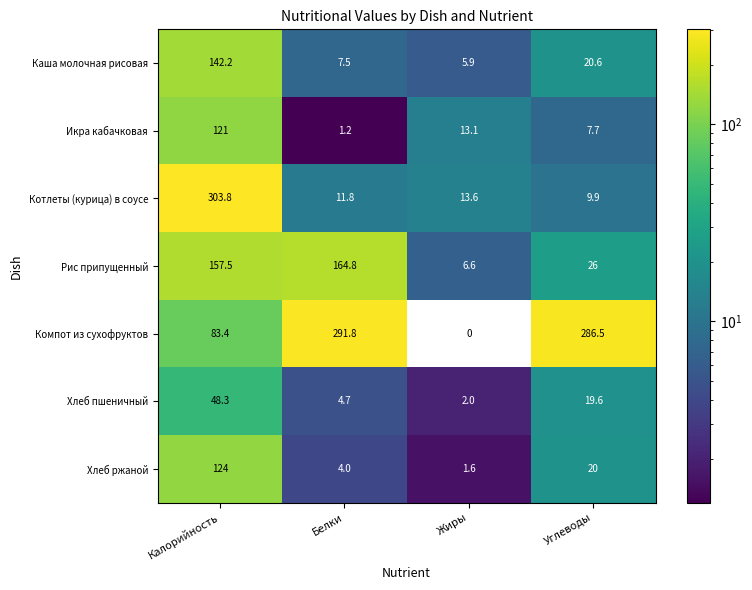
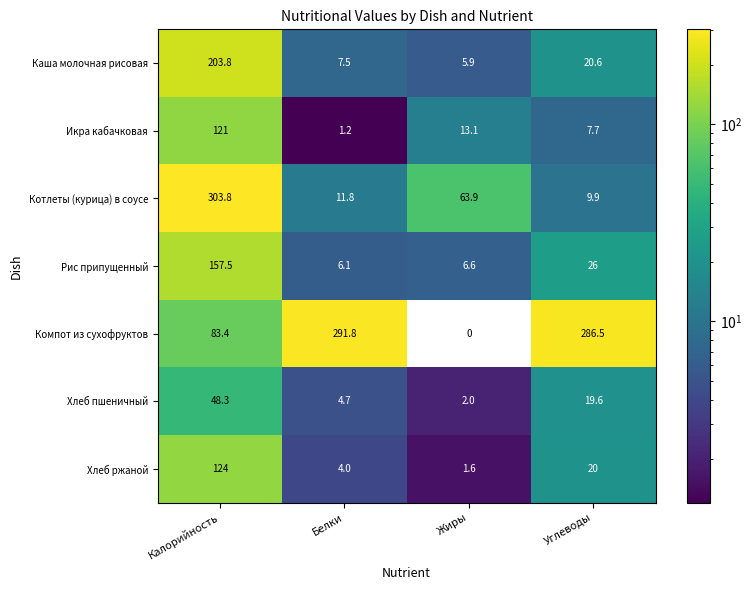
Каша молочная рисовая, Калорийность: 142.2 -> 203.8
Котлеты (курица) в соусе, Жиры: 13.6 -> 63.9
Рис припущенный, Белки: 164.8 -> 6.1
